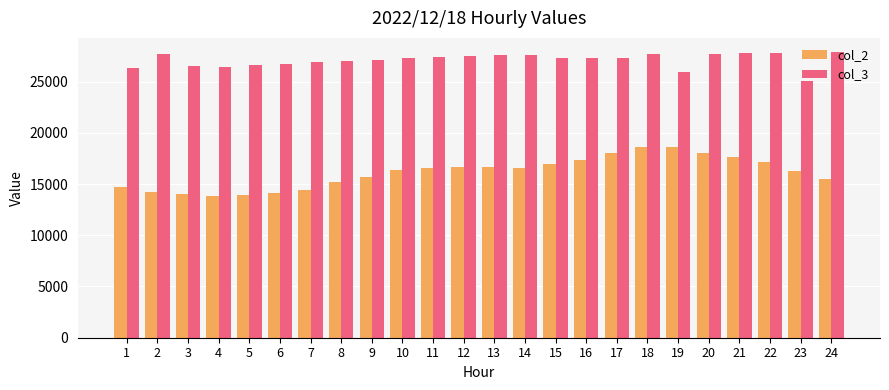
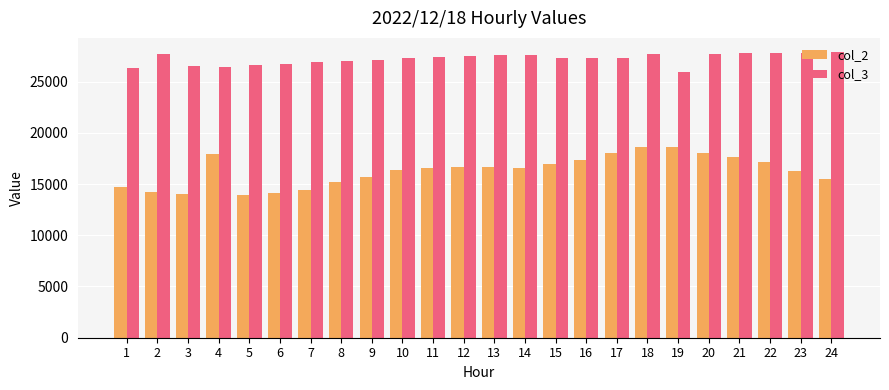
col_2, 4: 13800 -> 17900
col_3, 23: 25000 -> 27800
